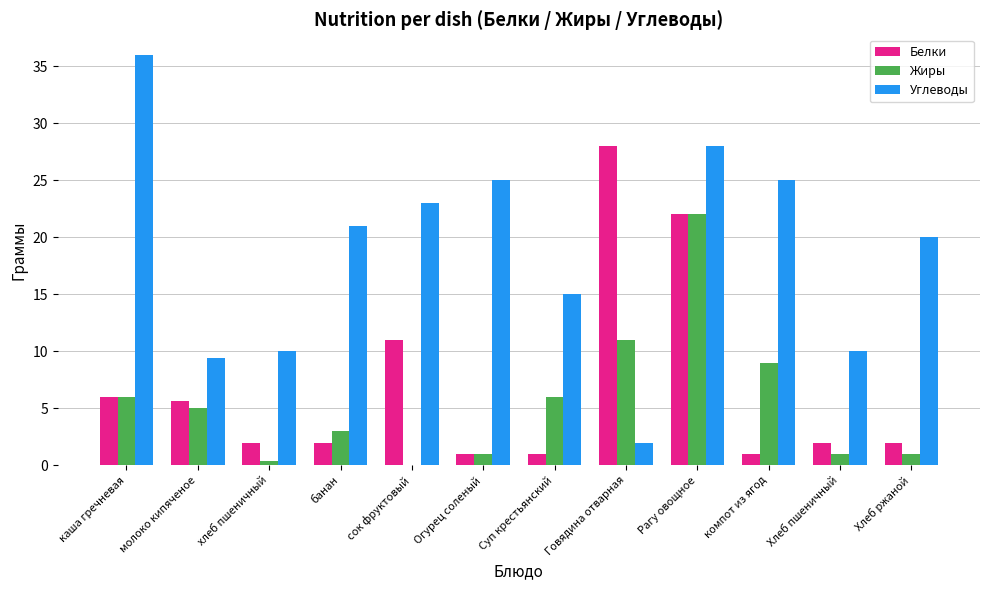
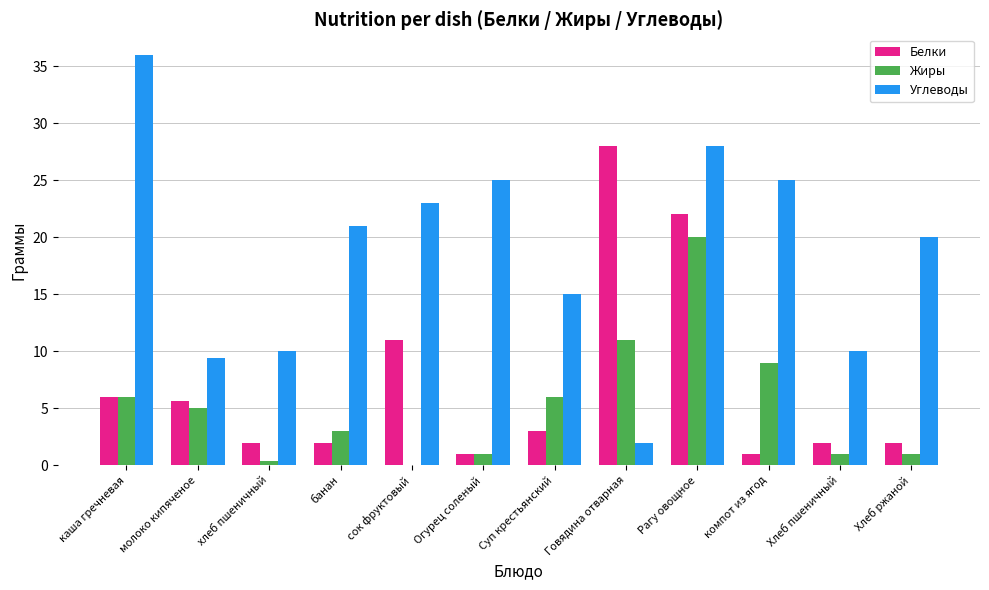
Белки, Суп крестьянский: 1 -> 3
Жиры, Рагу овощное: 22 -> 20
